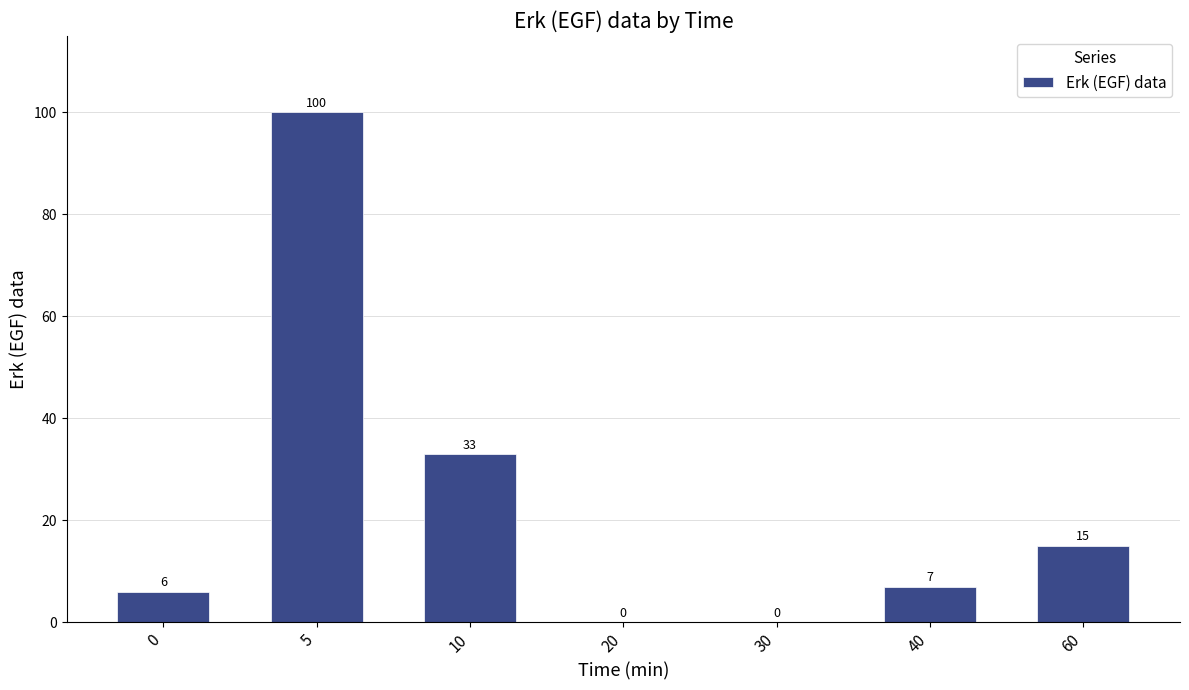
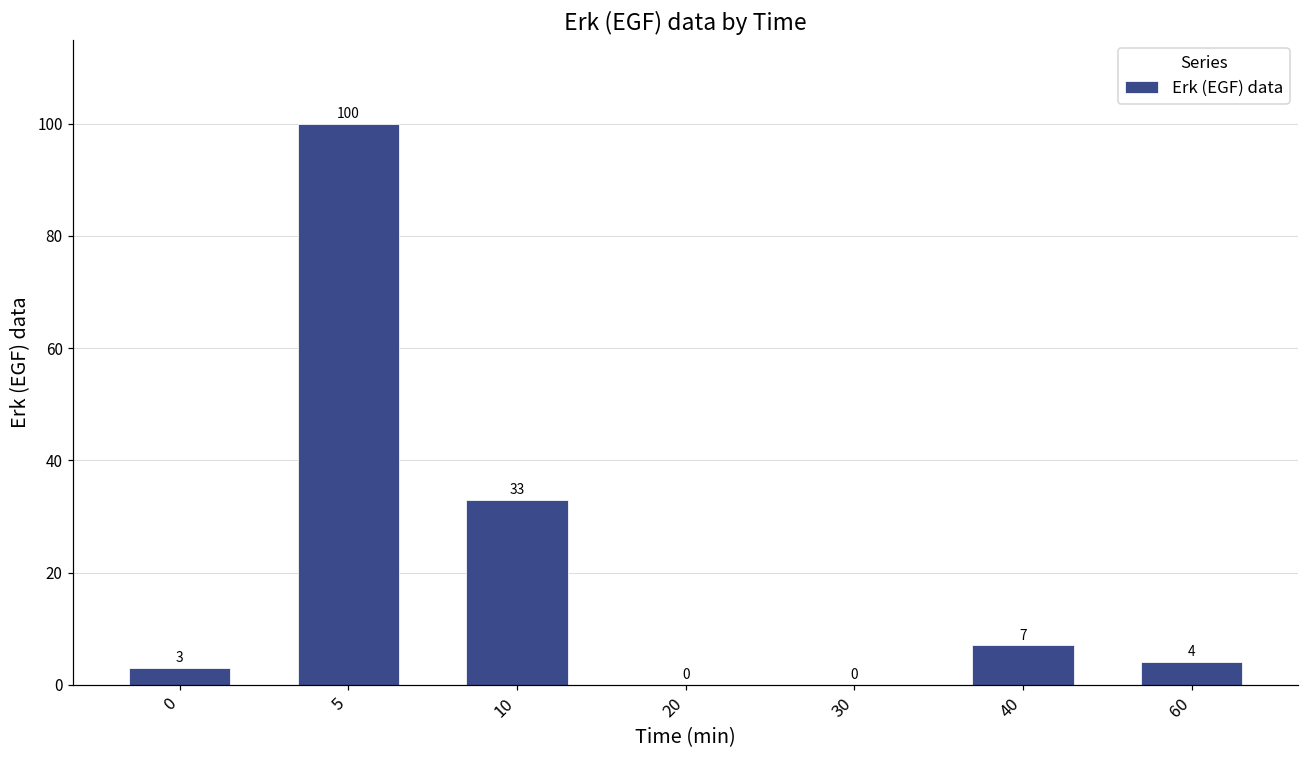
0: 6 -> 3
60: 15 -> 4
